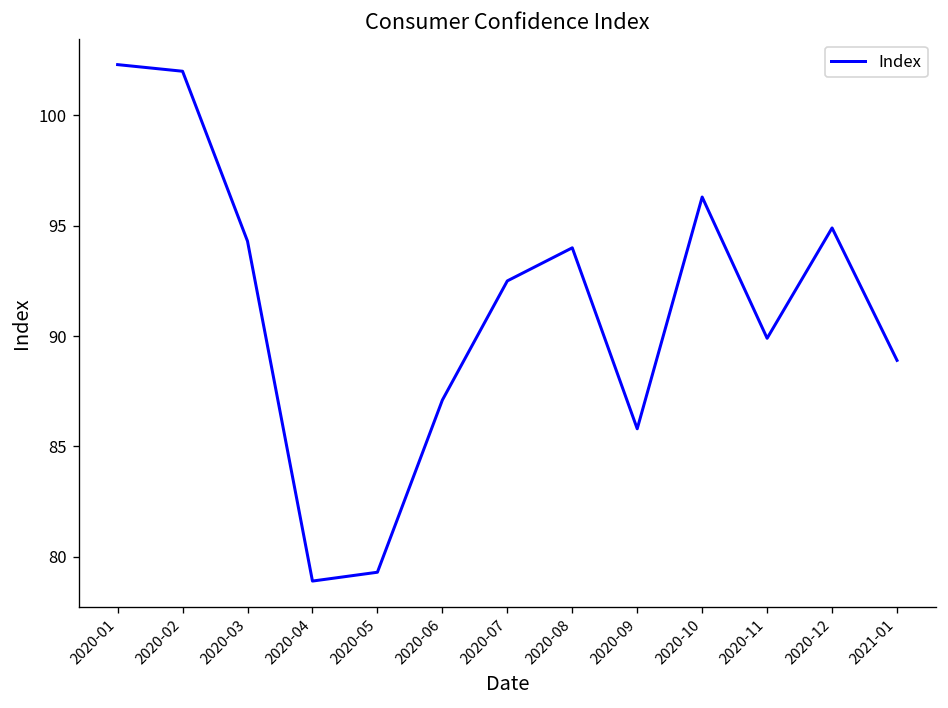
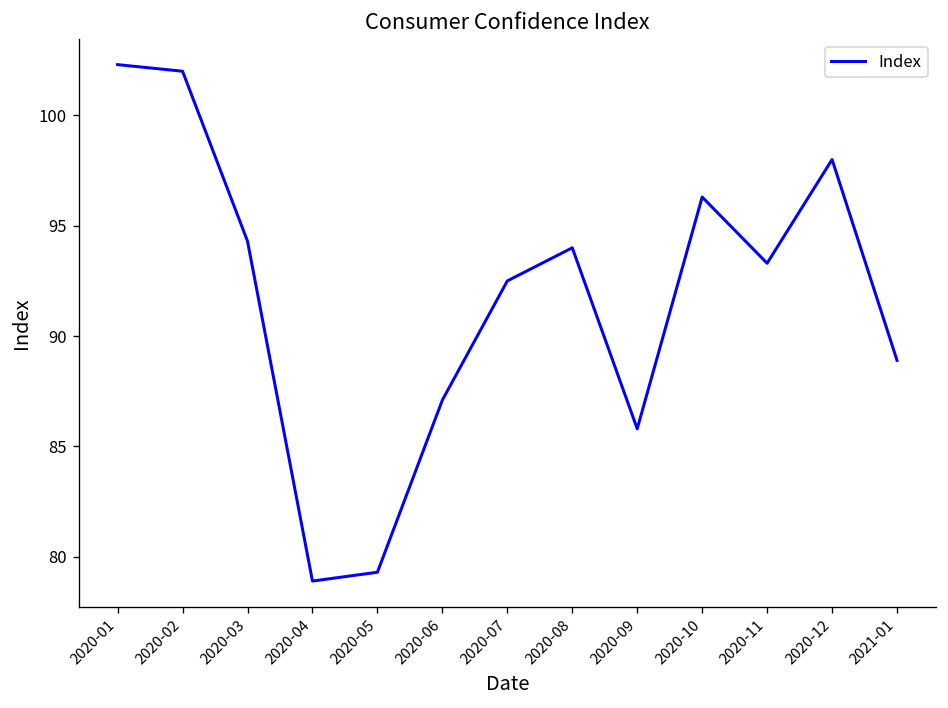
2020-11: 89.9 -> 93.3
2020-12: 94.9 -> 98.0
